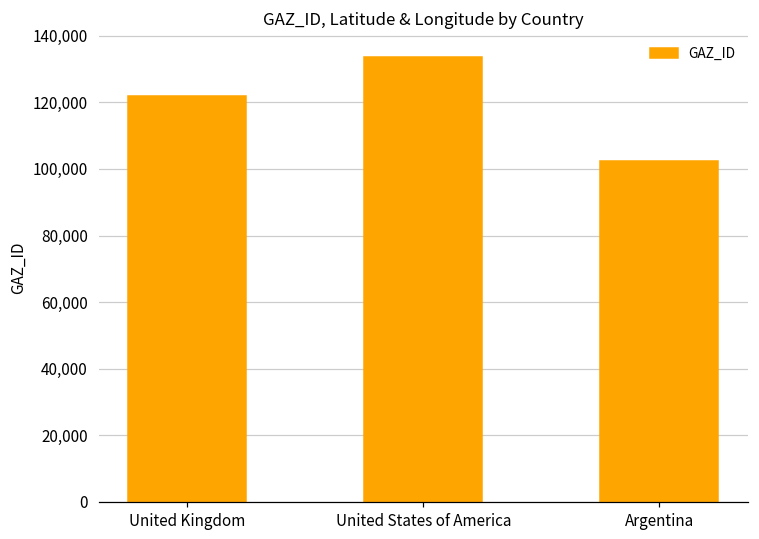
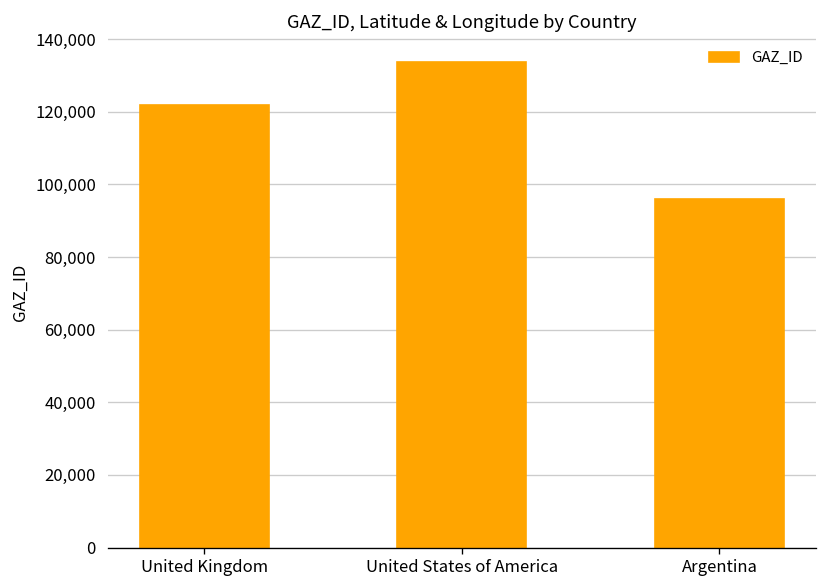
Argentina: 102,000 -> 96,000
